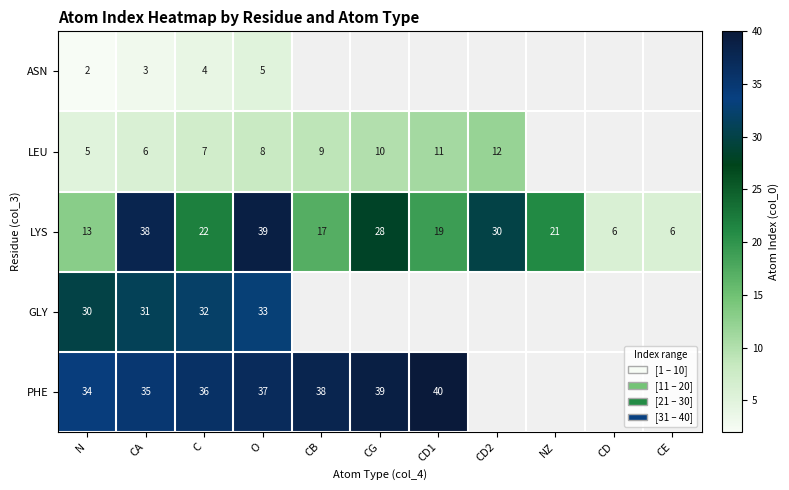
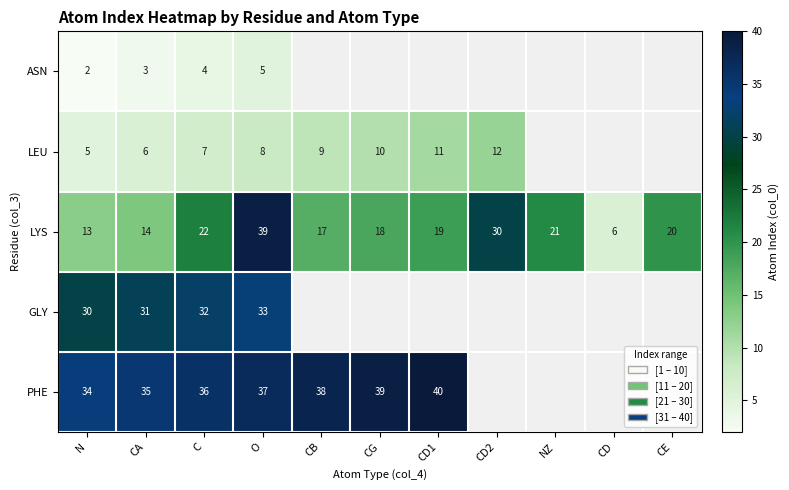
LYS, CA: 38 -> 14
LYS, CG: 28 -> 18
LYS, CE: 6 -> 20
